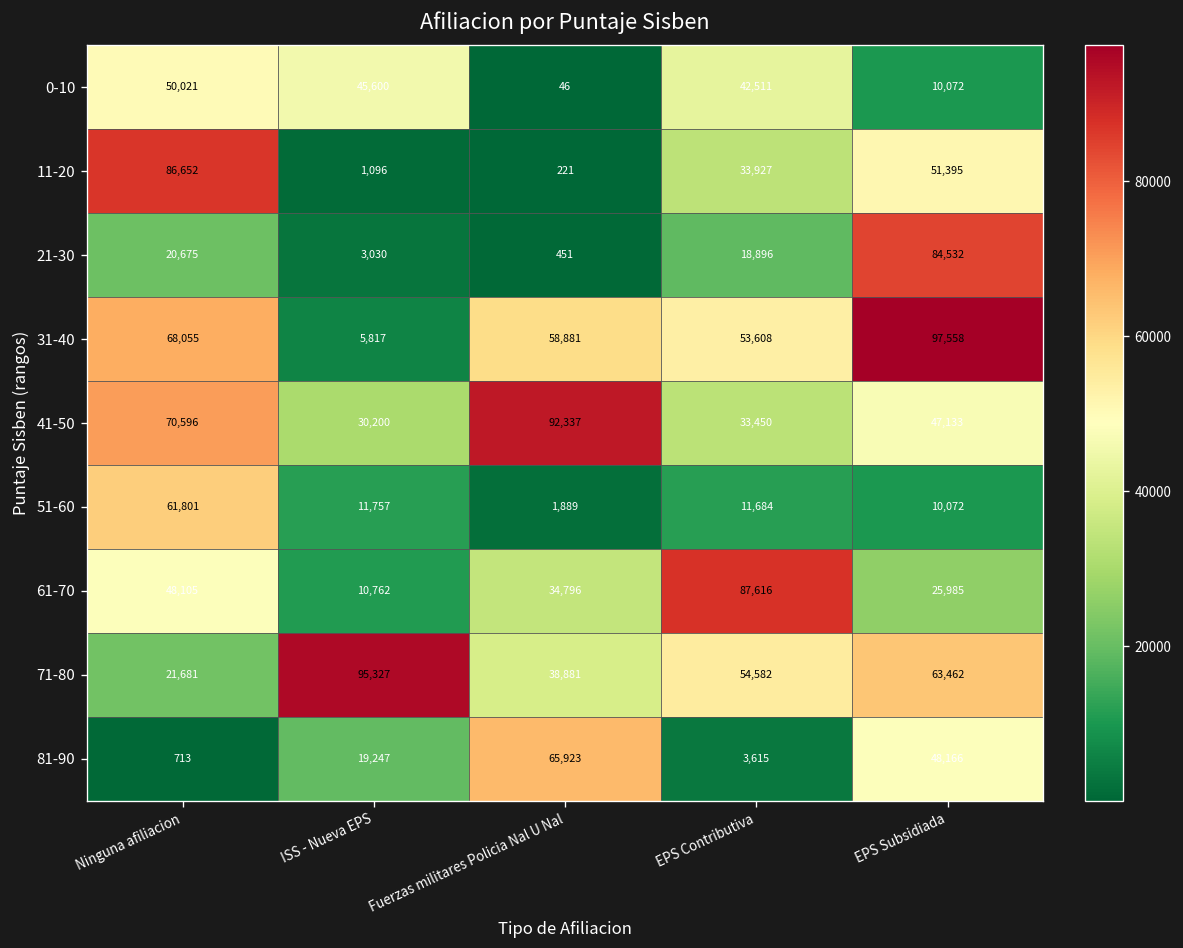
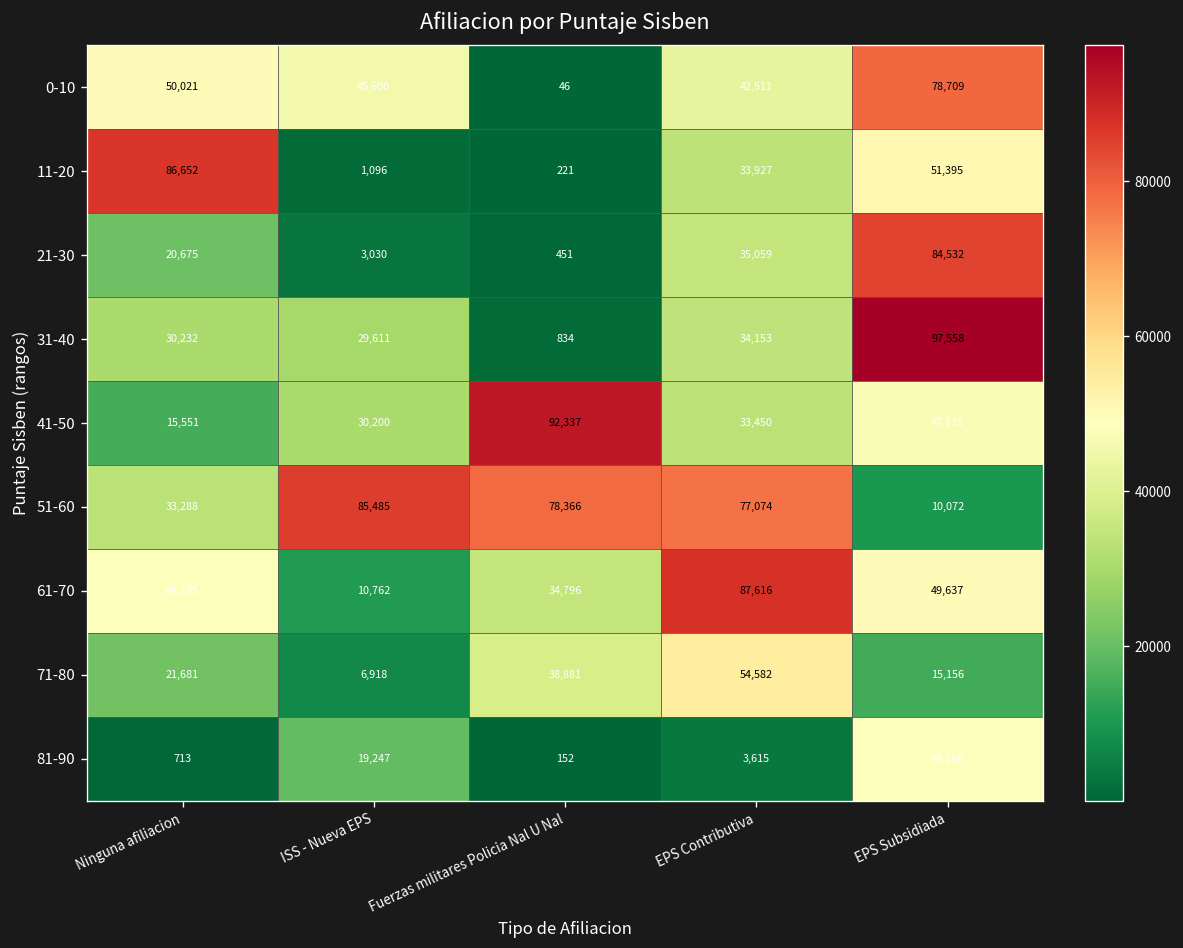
0-10, EPS Subsidiada: 10,072 -> 78,709
21-30, EPS Contributiva: 18,896 -> 35,059
31-40, Ninguna afiliacion: 68,055 -> 30,232
31-40, ISS - Nueva EPS: 5,817 -> 29,611
31-40, Fuerzas militares Policia Nal U Nal: 58,881 -> 834
31-40, EPS Contributiva: 53,608 -> 34,153
41-50, Ninguna afiliacion: 70,596 -> 15,551
51-60, Ninguna afiliacion: 61,801 -> 33,288
51-60, ISS - Nueva EPS: 11,757 -> 85,485
51-60, Fuerzas militares Policia Nal U Nal: 1,889 -> 78,366
51-60, EPS Contributiva: 11,684 -> 77,074
61-70, EPS Subsidiada: 25,985 -> 49,637
71-80, ISS - Nueva EPS: 95,327 -> 6,918
71-80, EPS Subsidiada: 63,462 -> 15,156
81-90, Fuerzas militares Policia Nal U Nal: 65,923 -> 152
